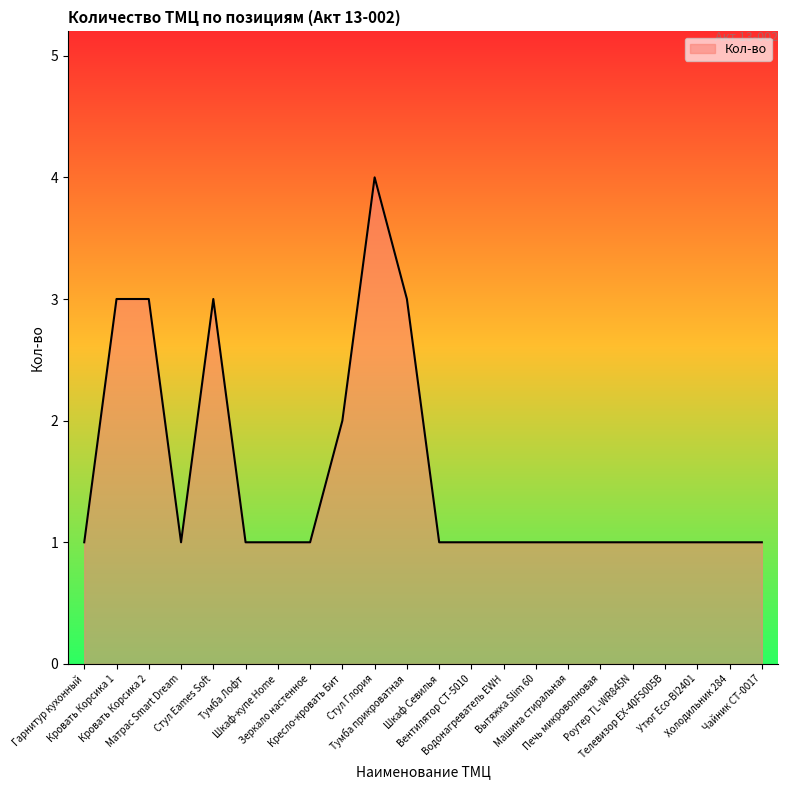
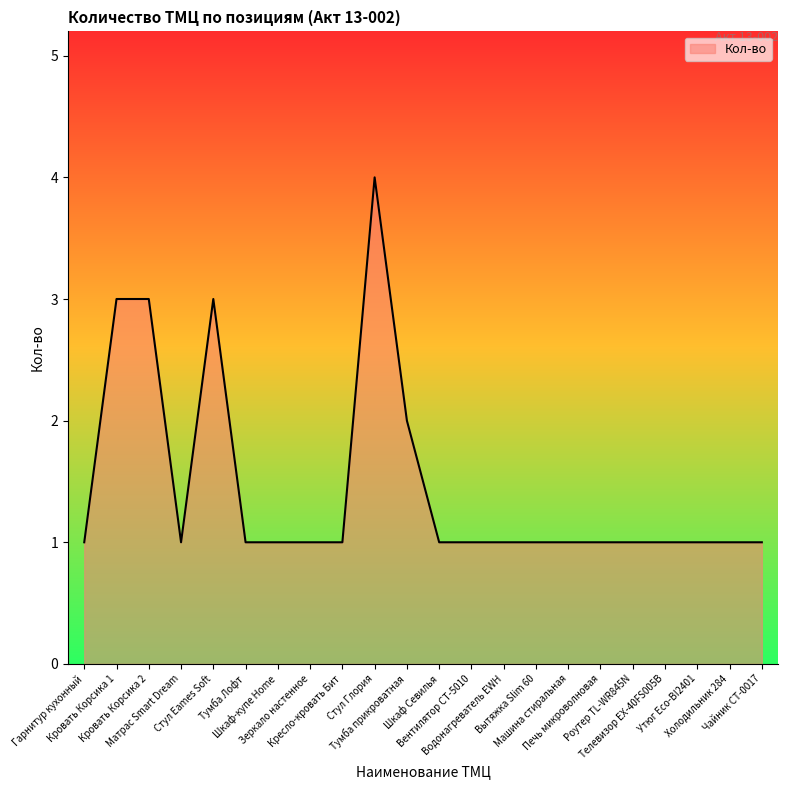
Кресло-кровать Бит: 2 -> 1
Тумба прикроватная: 3 -> 2
